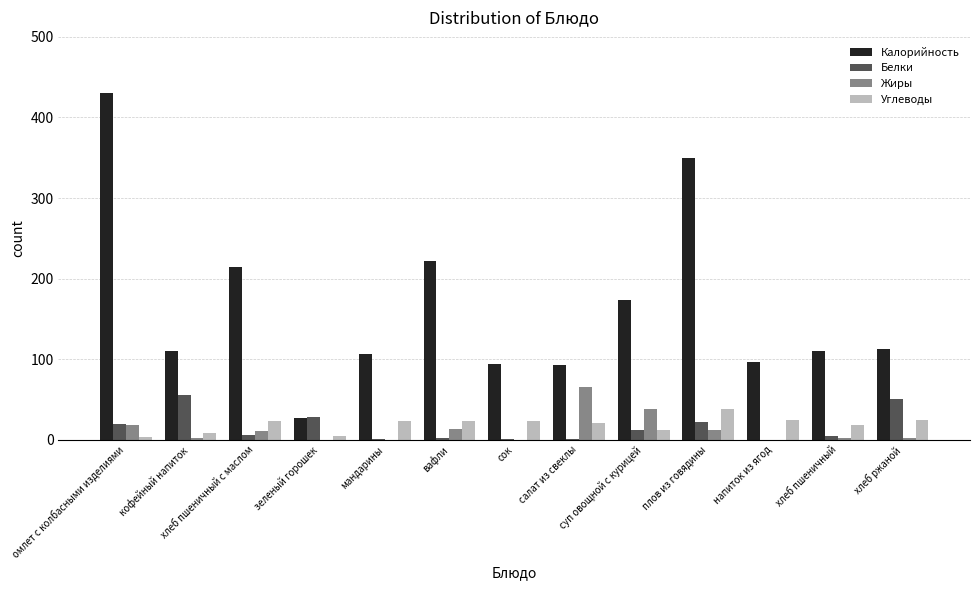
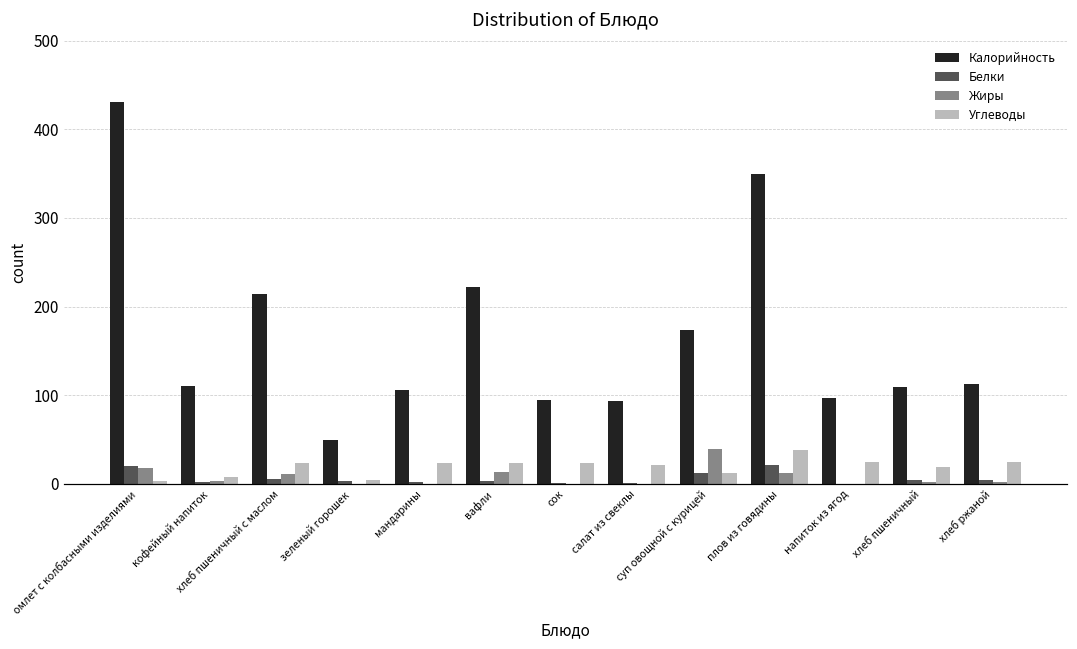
Белки, кофейный напиток: 60 -> 0
Калорийность, зеленый горошек: 30 -> 50
Белки, зеленый горошек: 30 -> 0
Жиры, салат из свеклы: 70 -> 0
Белки, хлеб ржаной: 50 -> 0
